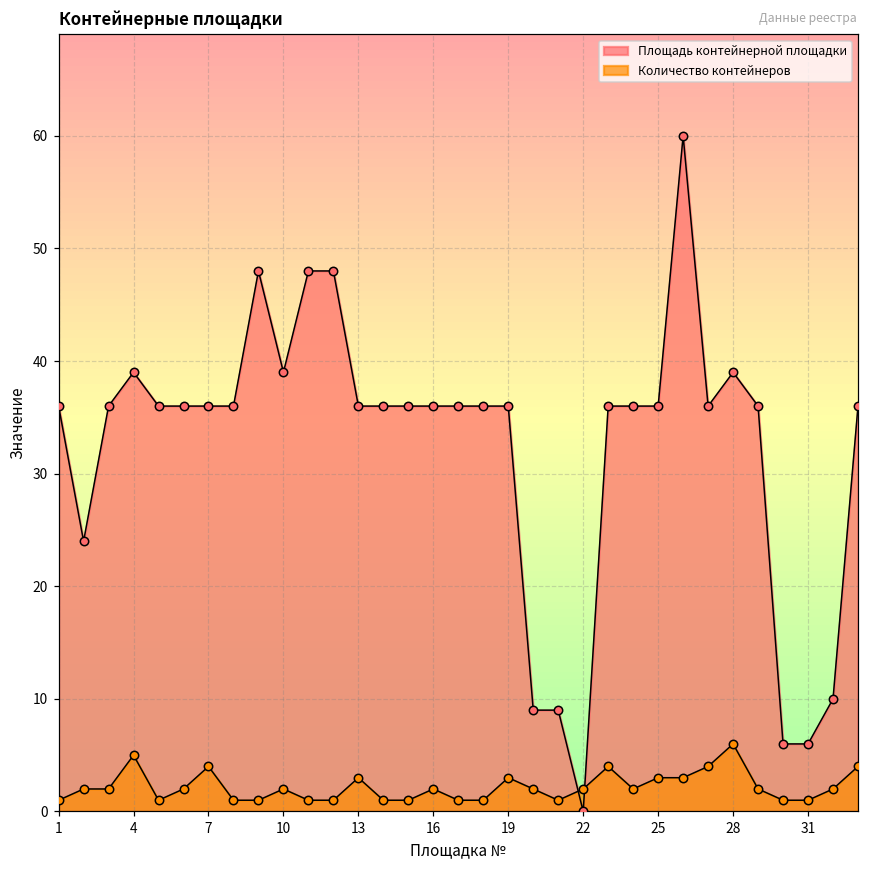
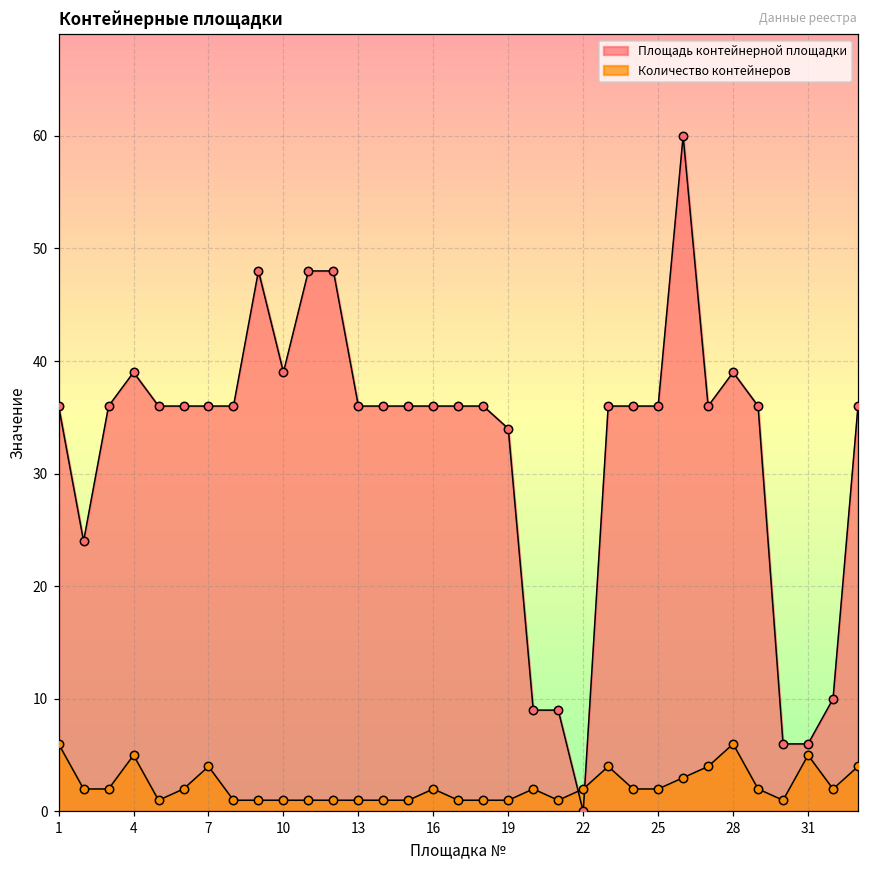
Количество контейнеров, 1: 1 -> 6
Количество контейнеров, 10: 2 -> 1
Количество контейнеров, 13: 3 -> 1
Площадь контейнерной площадки, 19: 36 -> 34
Количество контейнеров, 19: 3 -> 1
Количество контейнеров, 25: 3 -> 2
Количество контейнеров, 31: 1 -> 5
